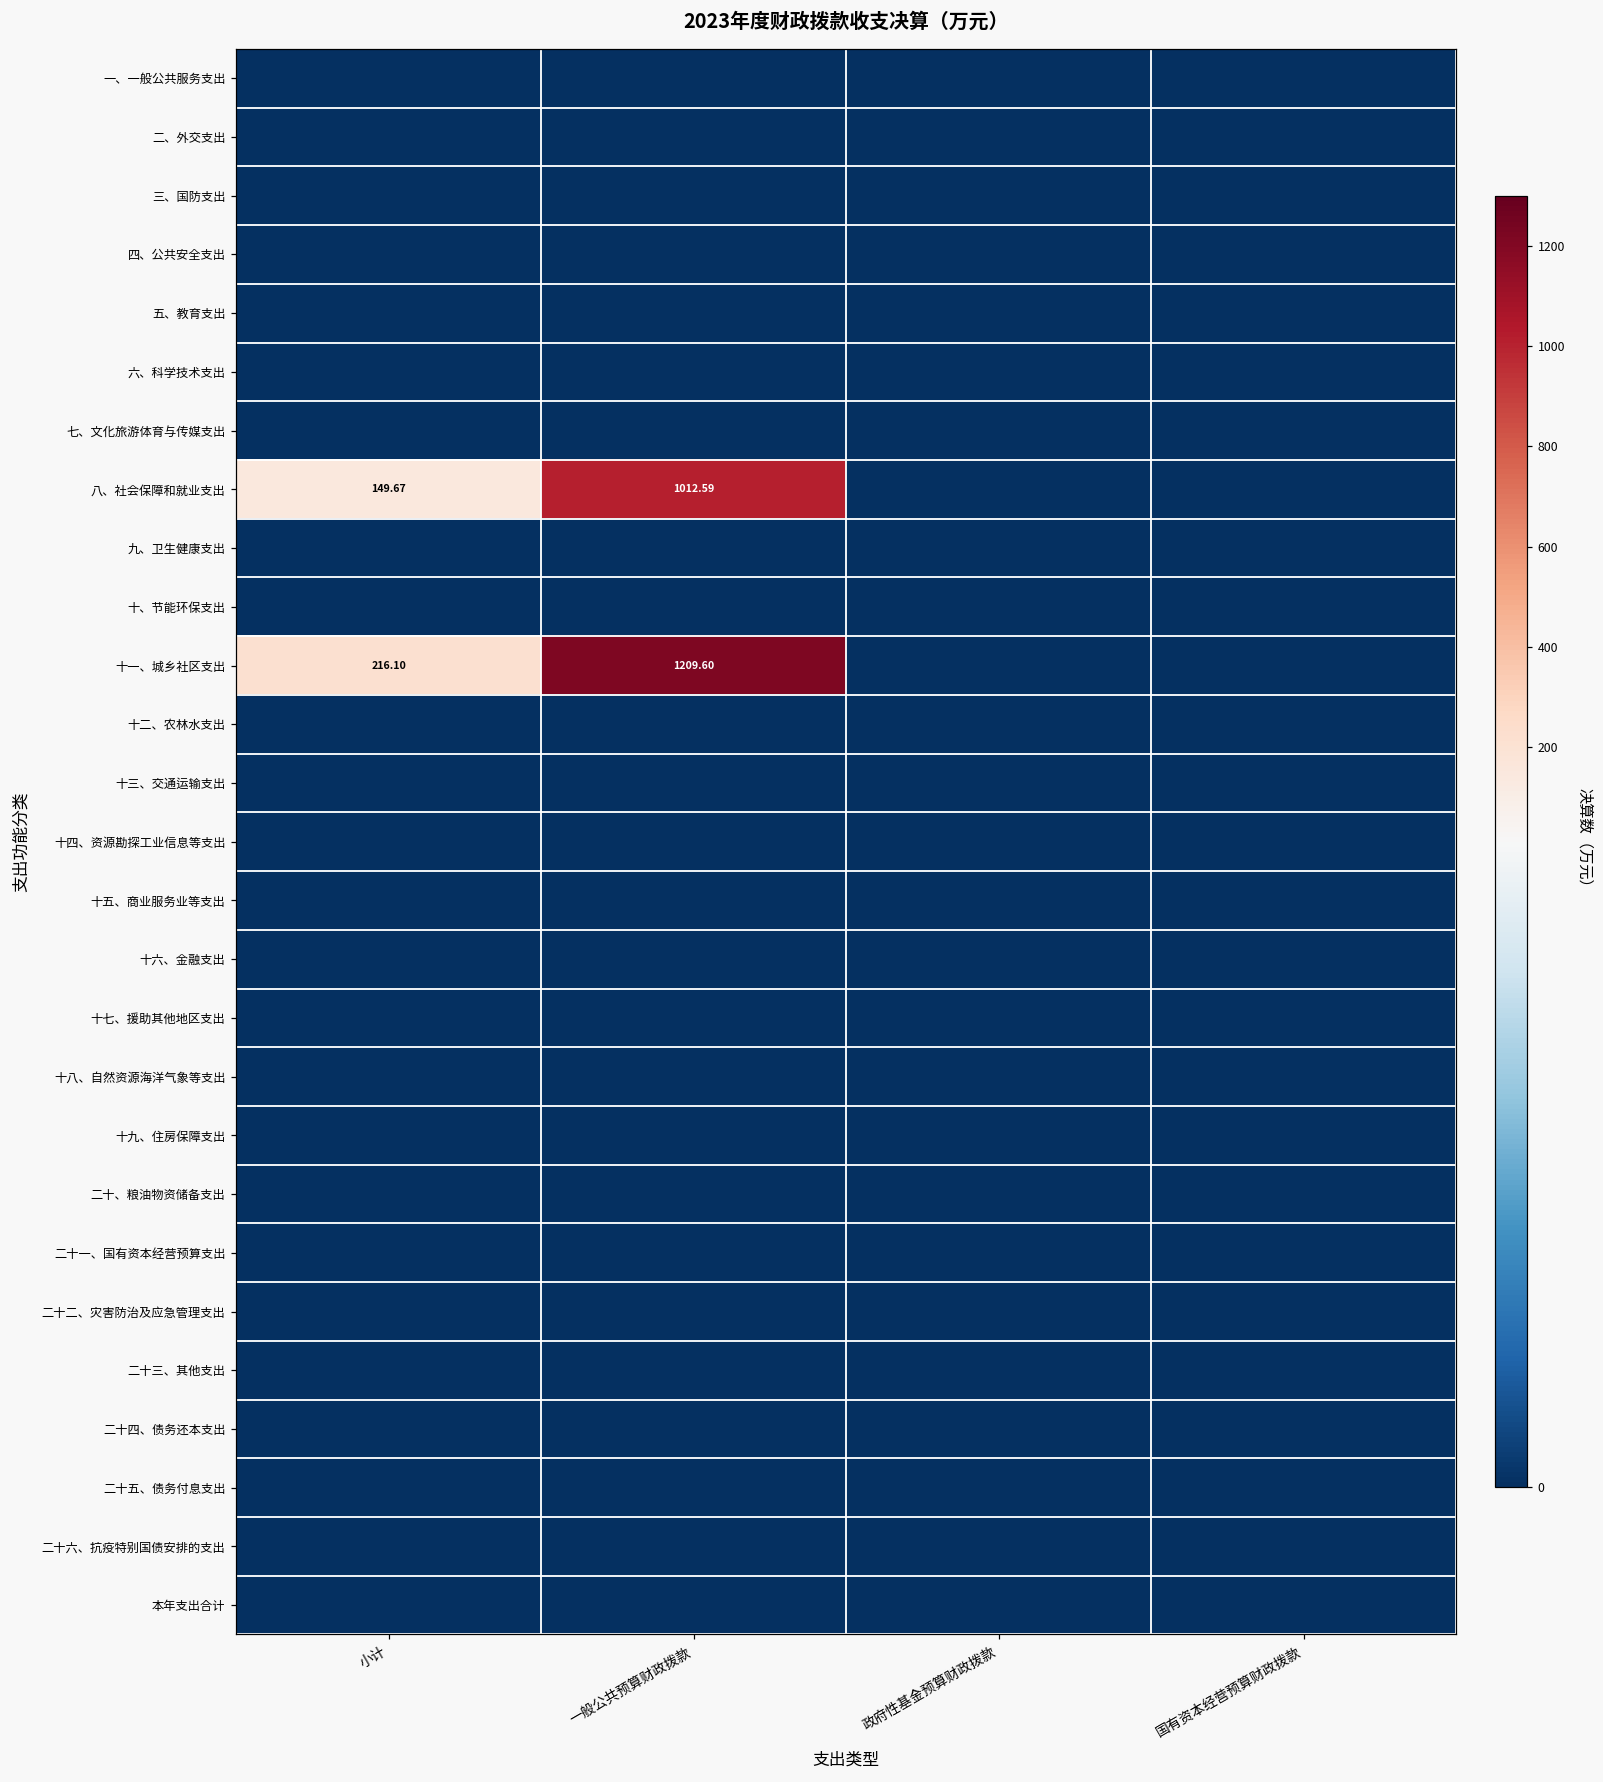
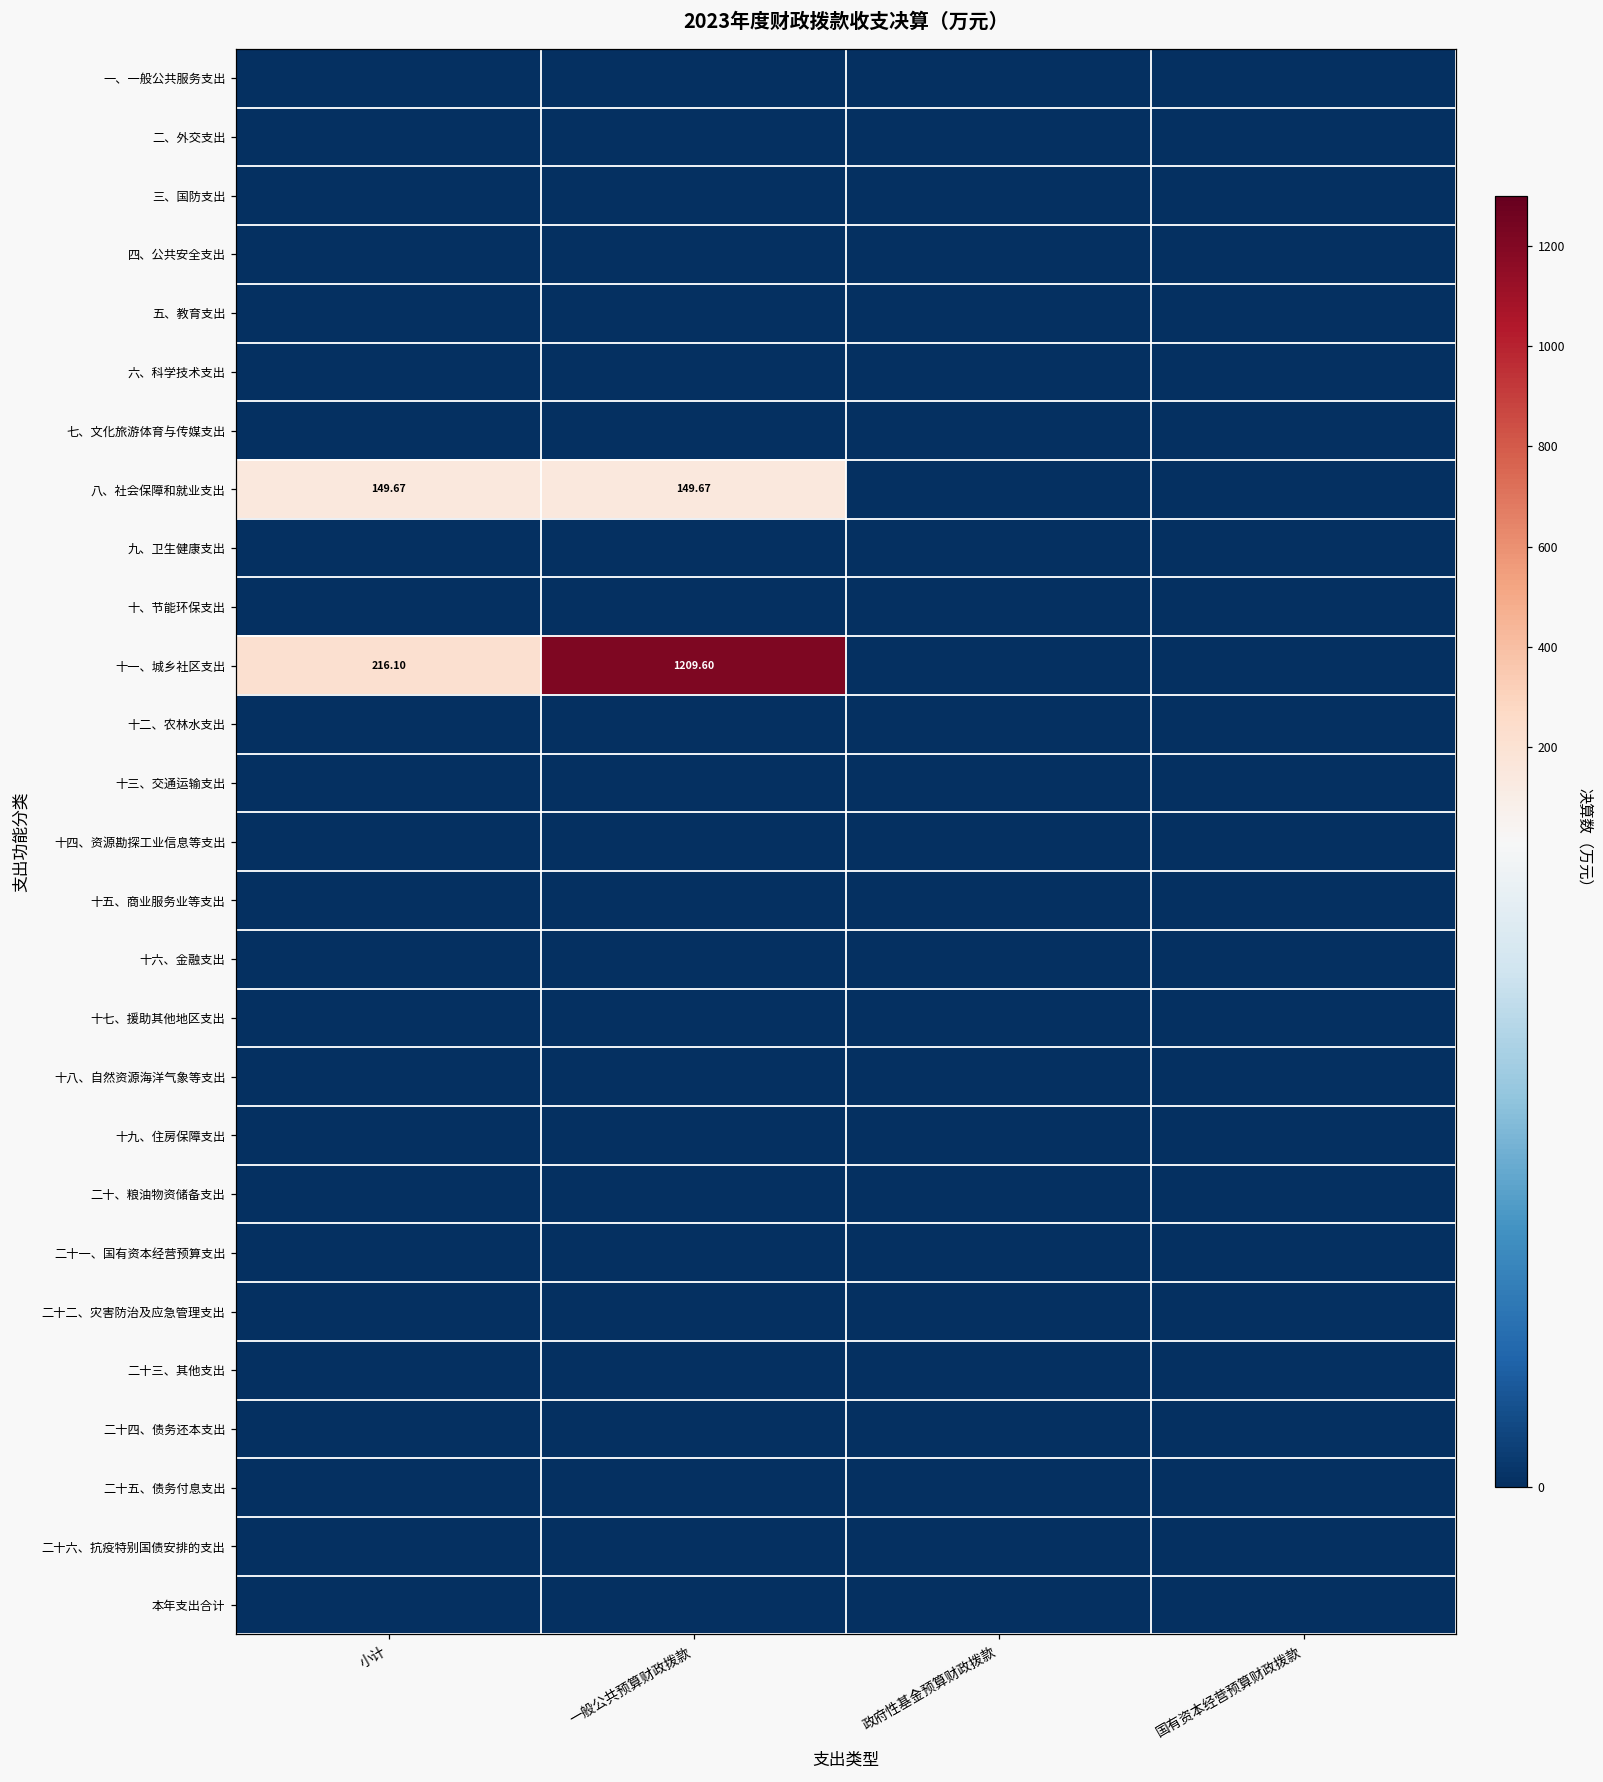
八、社会保障和就业支出, 一般公共预算财政拨款: 1012.59 -> 149.67
